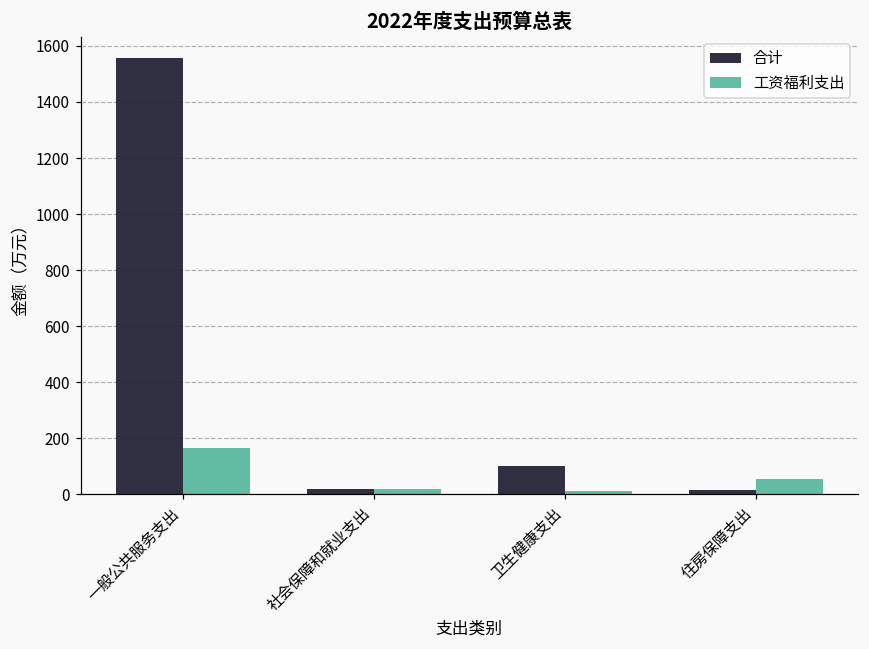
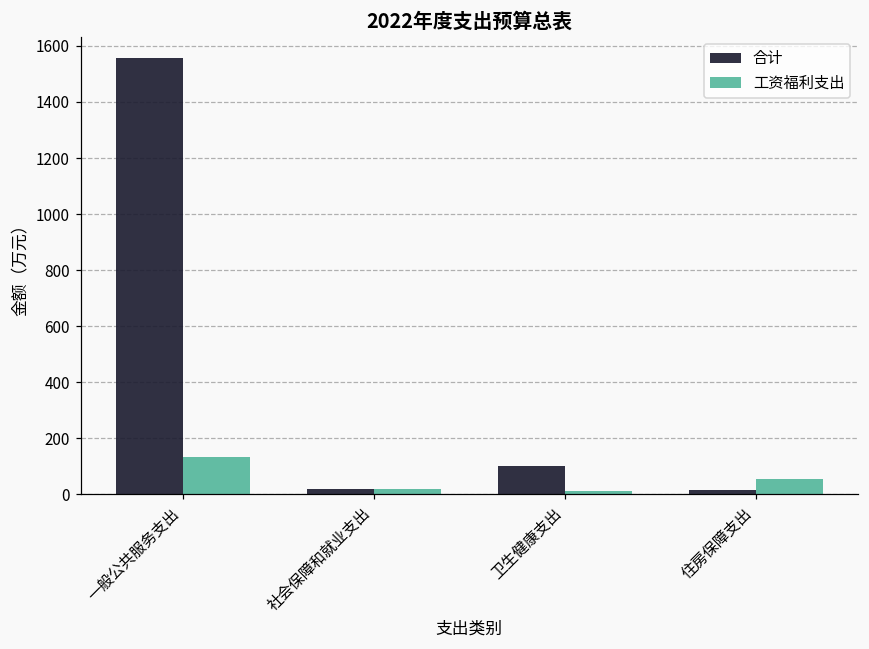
工资福利支出, 一般公共服务支出: 170 -> 130
